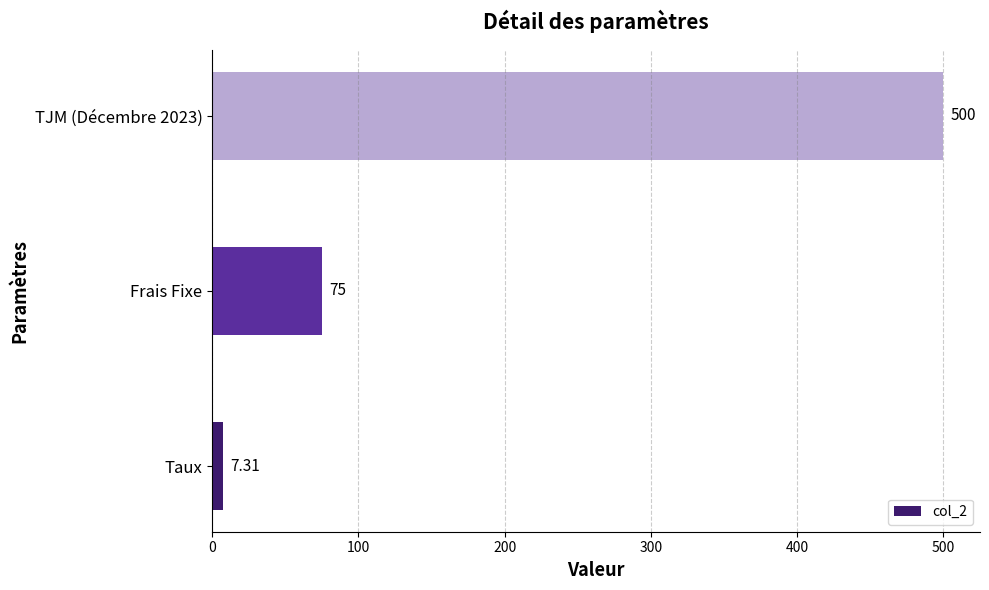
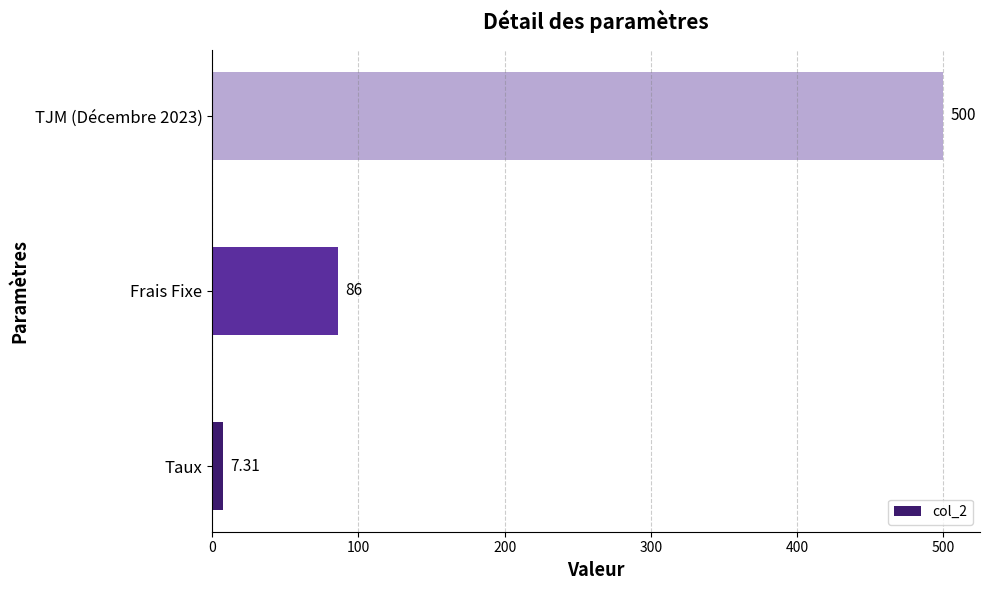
Frais Fixe: 75 -> 86
